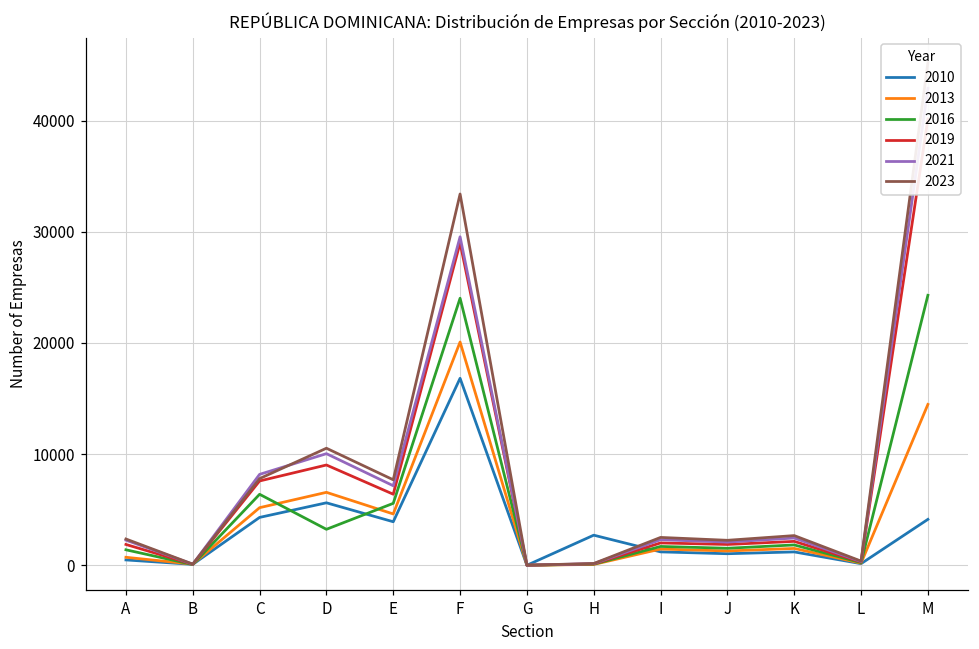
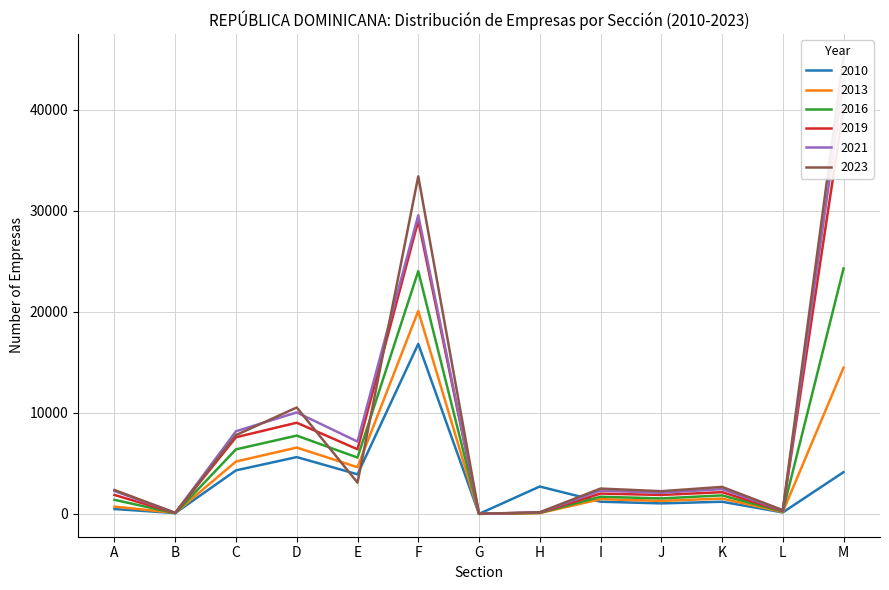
2016, D: 3200 -> 7700
2023, E: 7700 -> 3100
